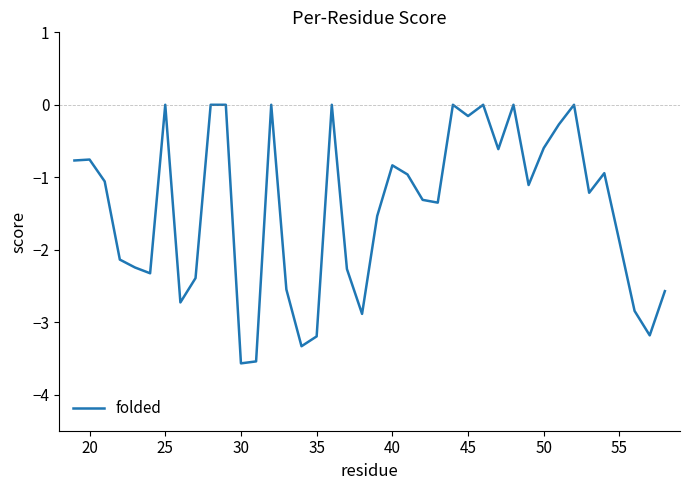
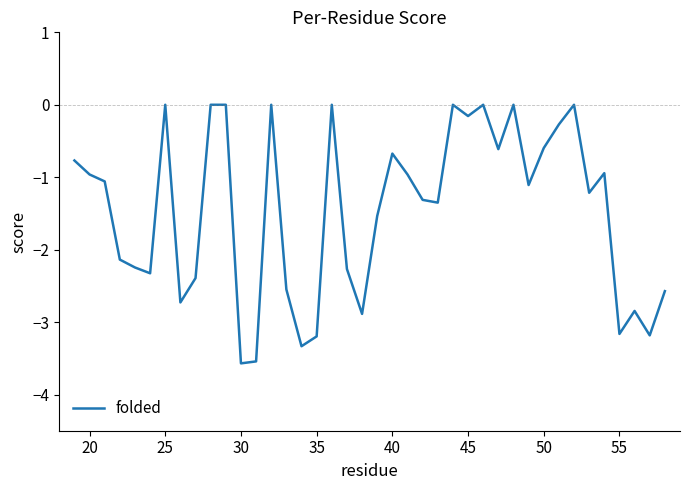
20: -0.8 -> -1.0
40: -0.8 -> -0.7
55: -1.9 -> -3.2
